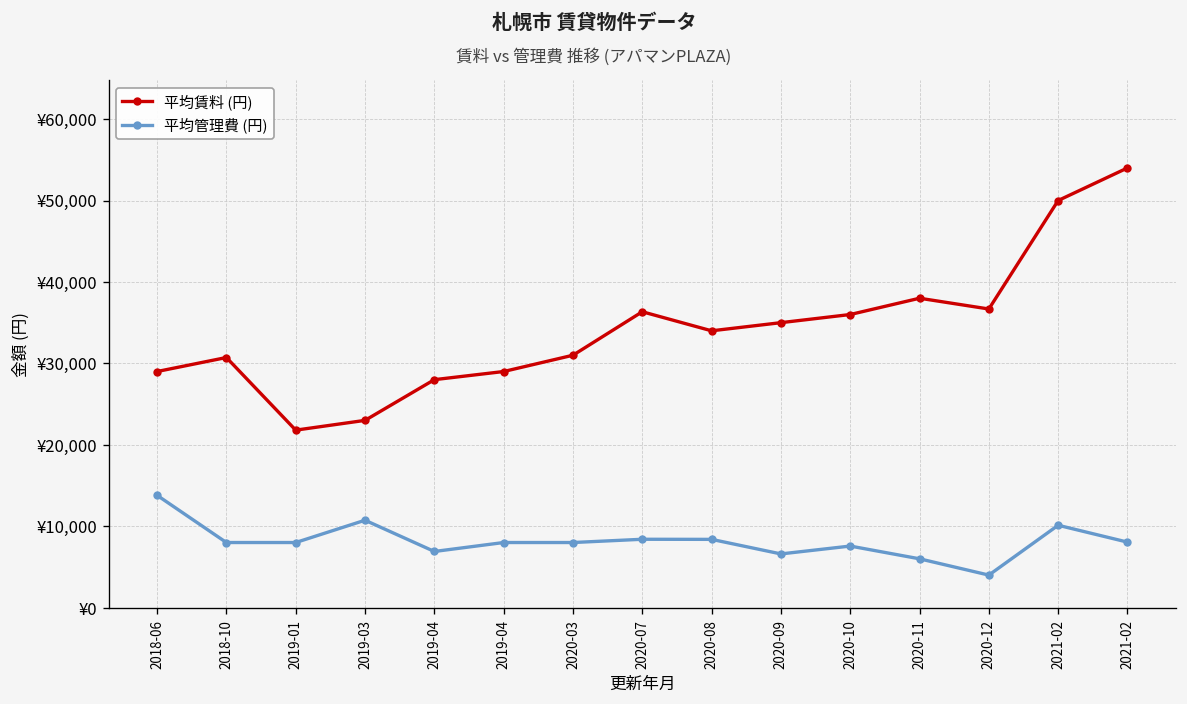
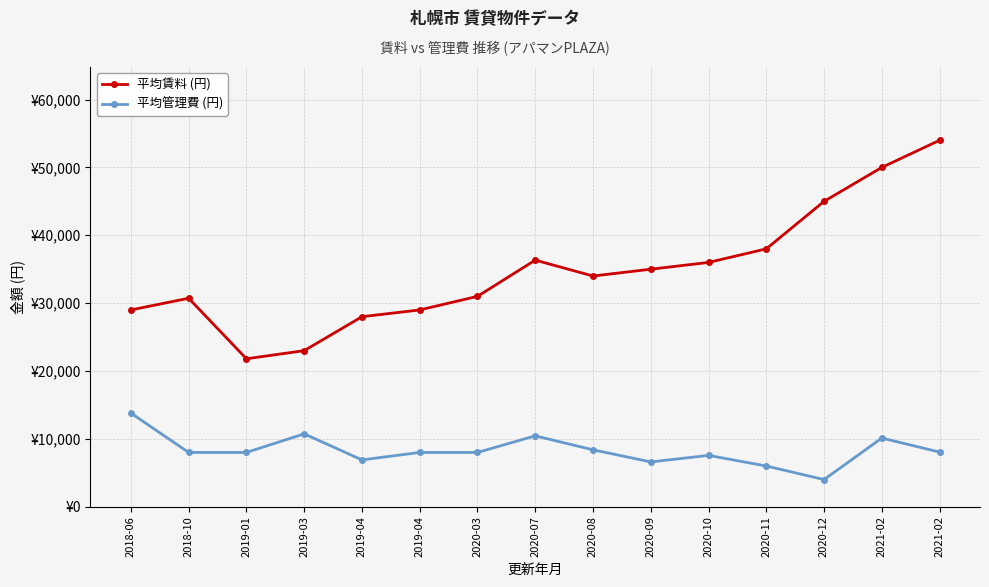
平均管理費 (円), 2020-07: ¥8,000 -> ¥10,000
平均賃料 (円), 2020-12: ¥37,000 -> ¥45,000
